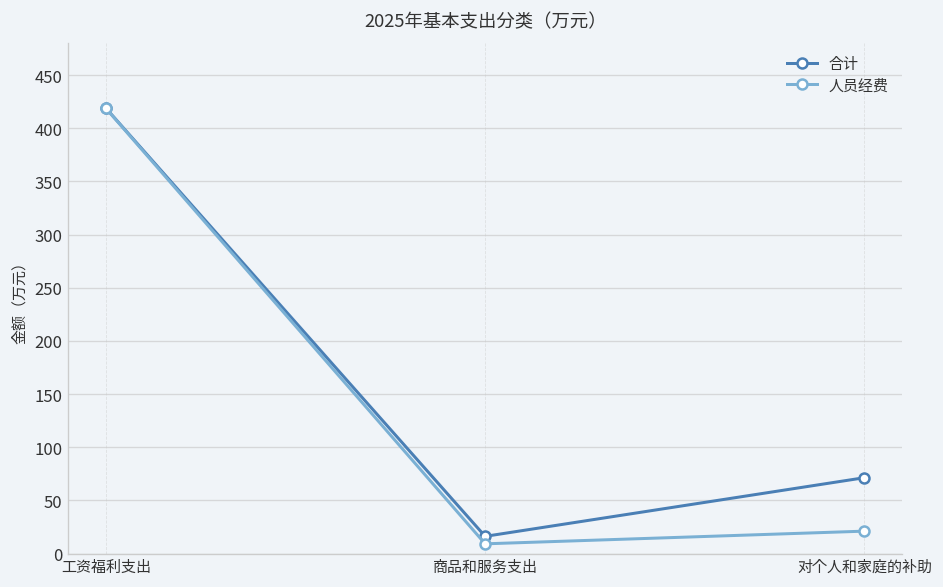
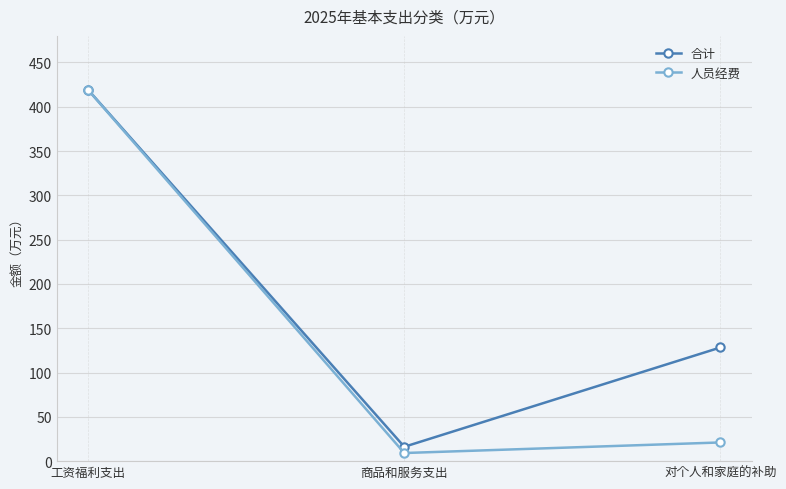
合计, 对个人和家庭的补助: 70 -> 130
